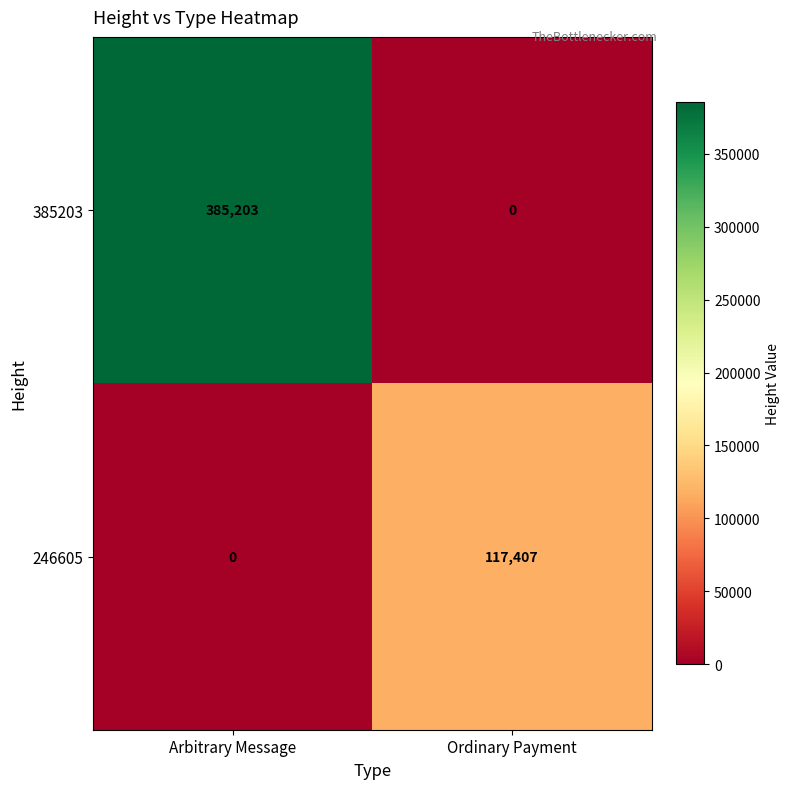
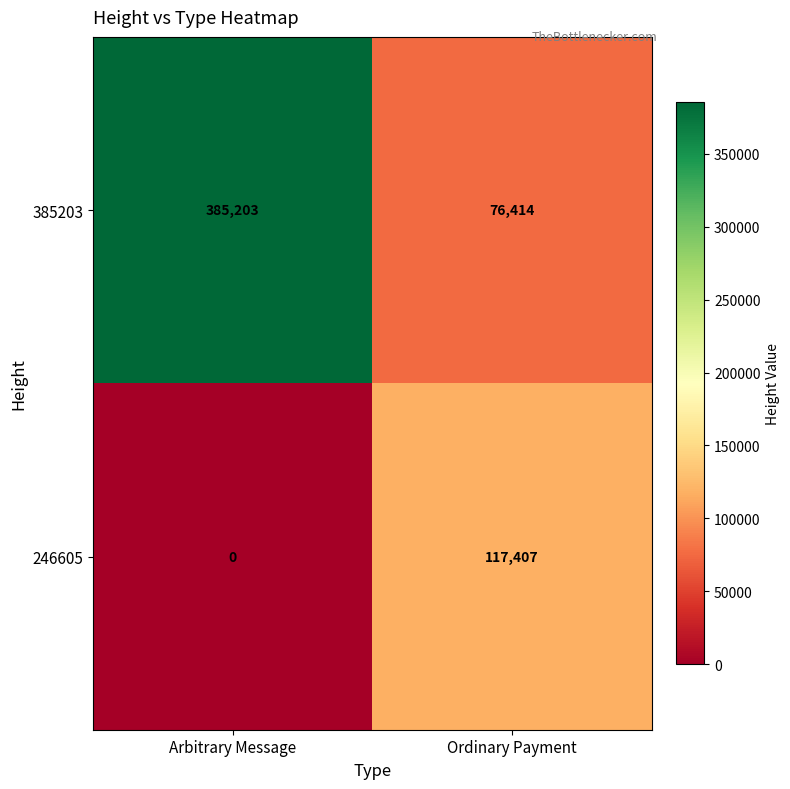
385203, Ordinary Payment: 0 -> 76,414
